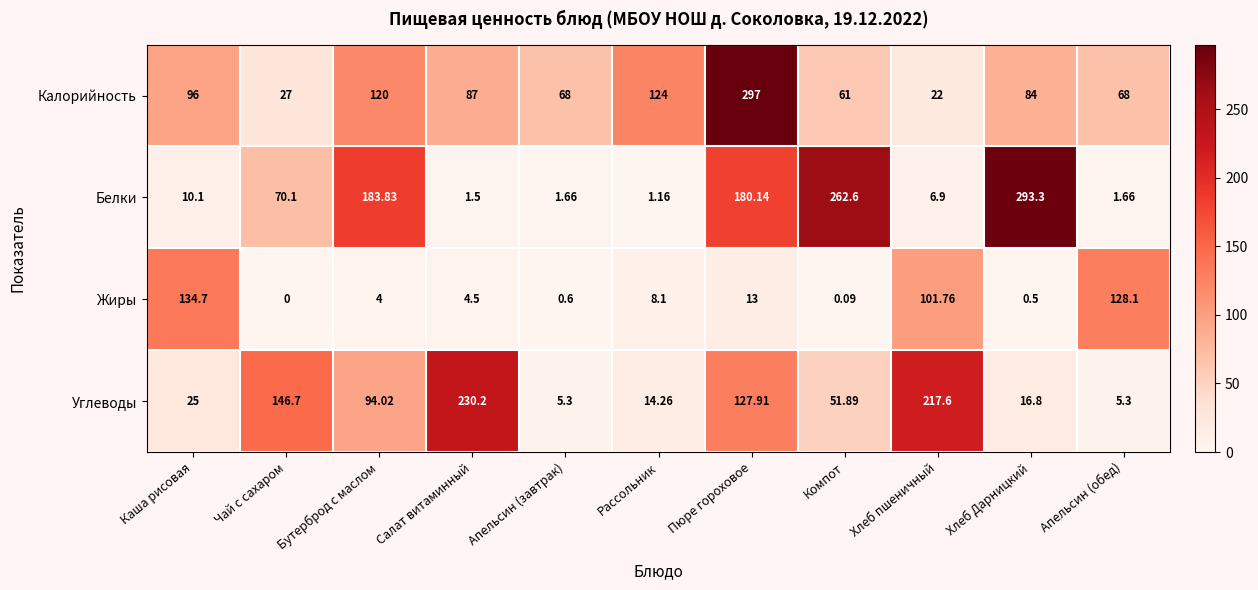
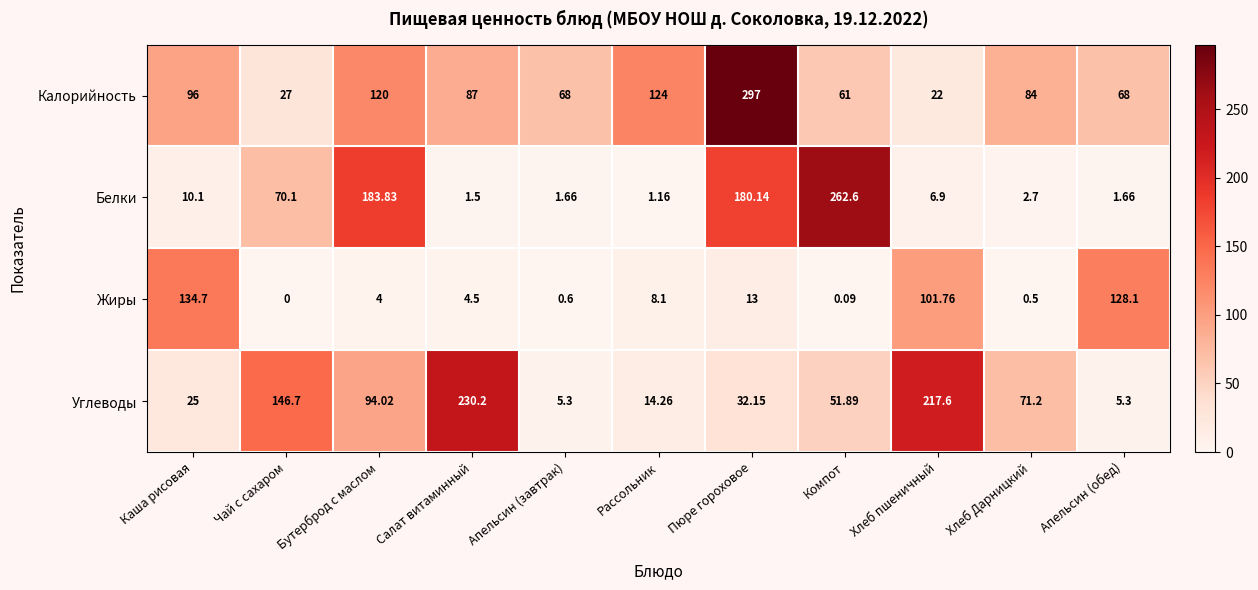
Белки, Хлеб Дарницкий: 293.3 -> 2.7
Углеводы, Пюре гороховое: 127.91 -> 32.15
Углеводы, Хлеб Дарницкий: 16.8 -> 71.2
